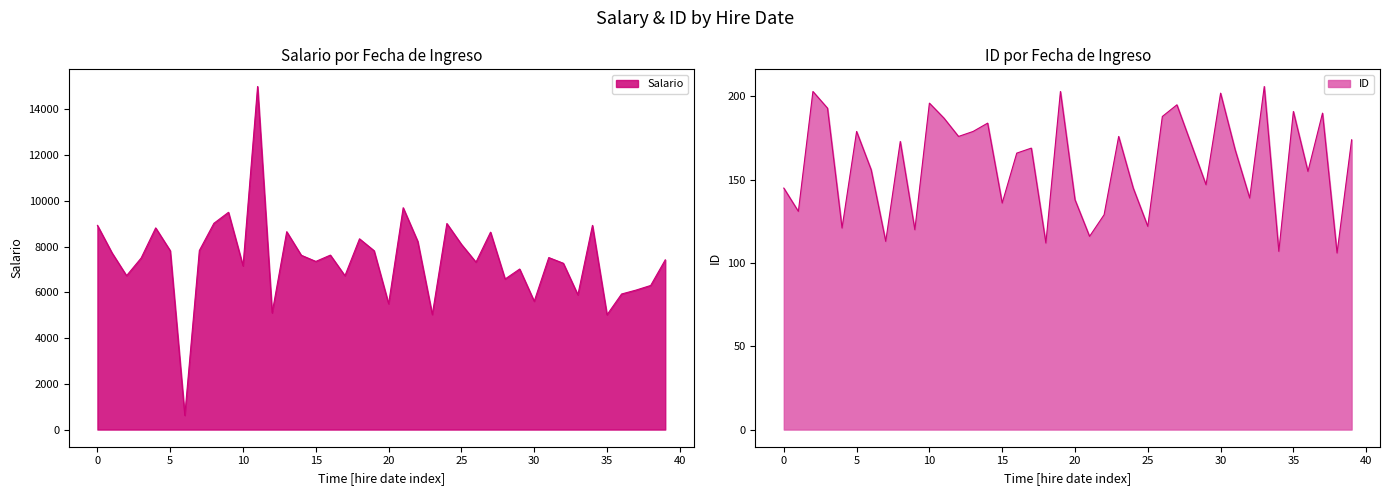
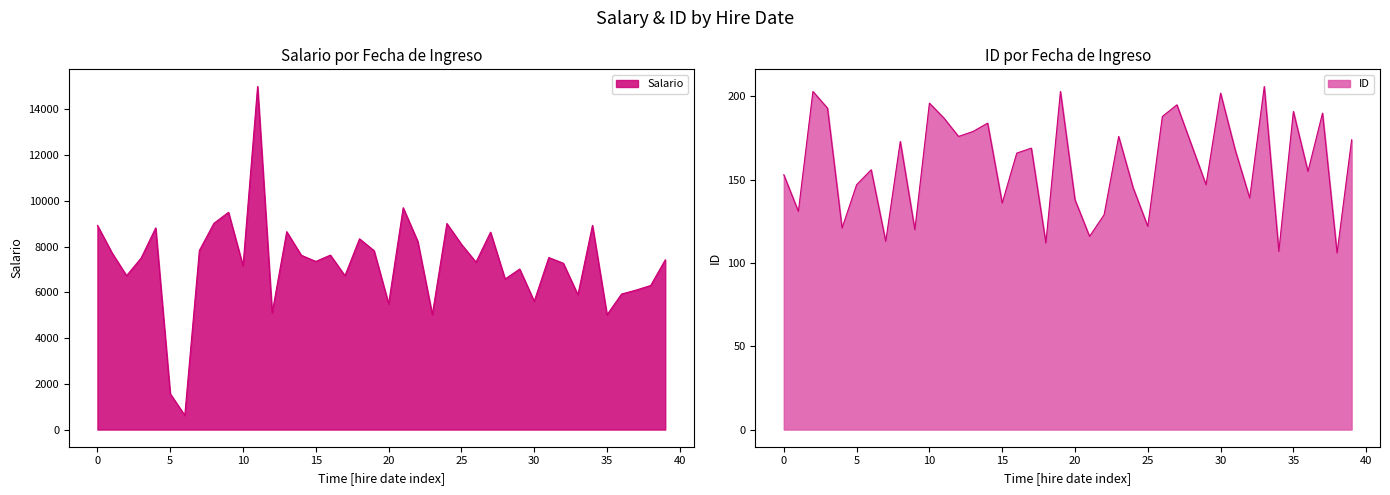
Salario por Fecha de Ingreso, 5: 7800 -> 1600
ID por Fecha de Ingreso, 0: 145 -> 153
ID por Fecha de Ingreso, 5: 179 -> 147
